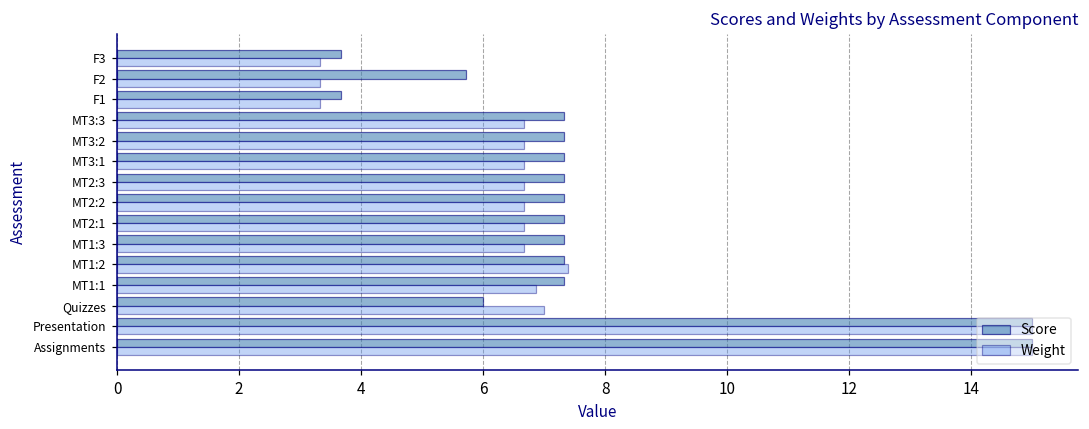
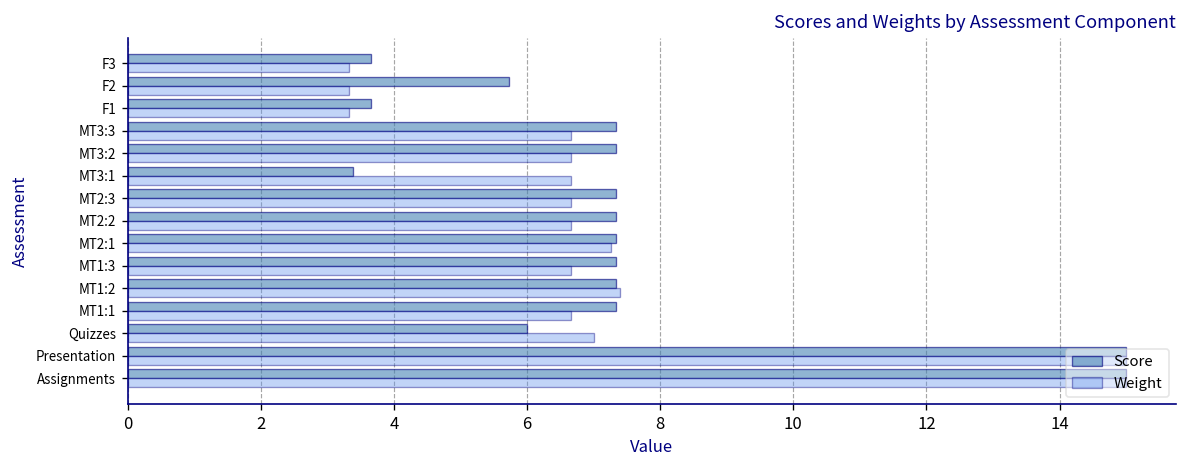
Score, MT3:1: 7.3 -> 3.4
Weight, MT2:1: 6.7 -> 7.3
Weight, MT1:1: 6.9 -> 6.7
